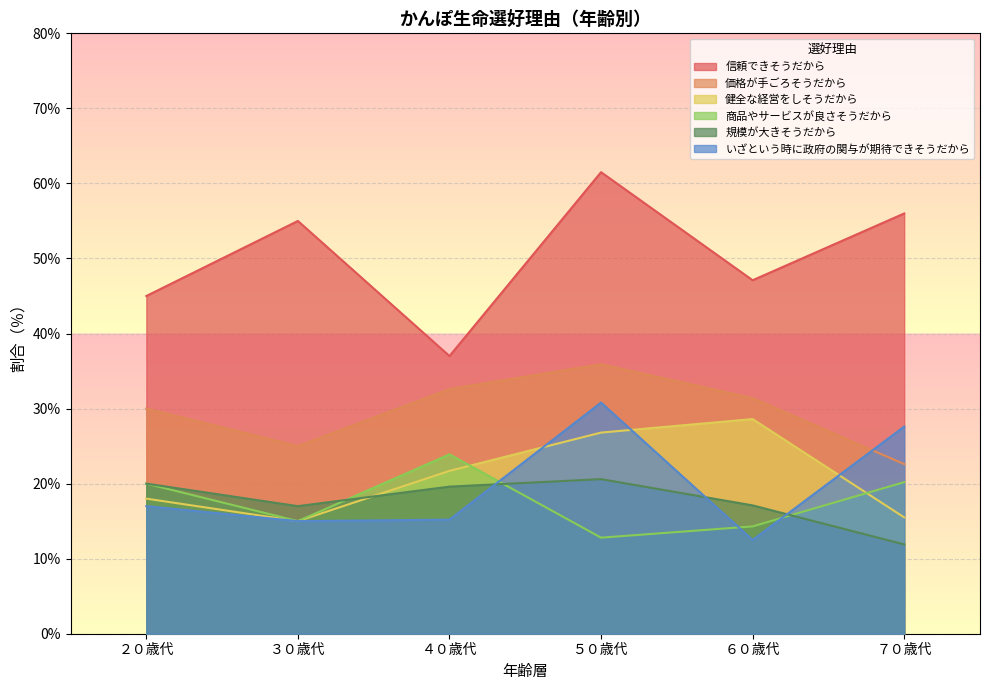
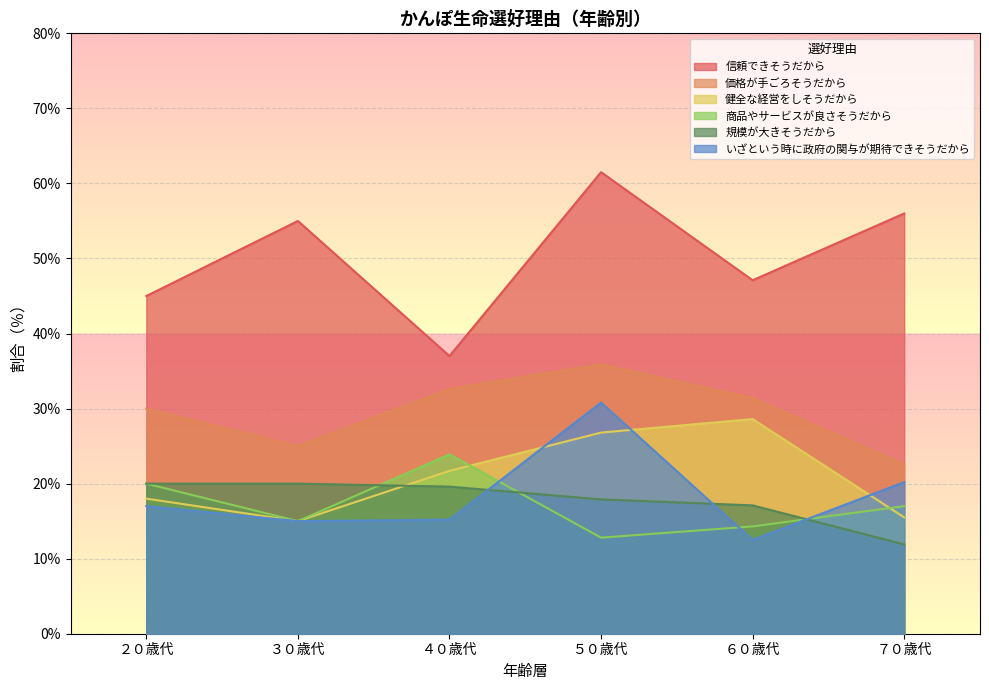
規模が大きそうだから, ３０歳代: 17% -> 20%
規模が大きそうだから, ５０歳代: 21% -> 18%
商品やサービスが良さそうだから, ７０歳代: 20% -> 17%
いざという時に政府の関与が期待できそうだから, ７０歳代: 28% -> 20%
